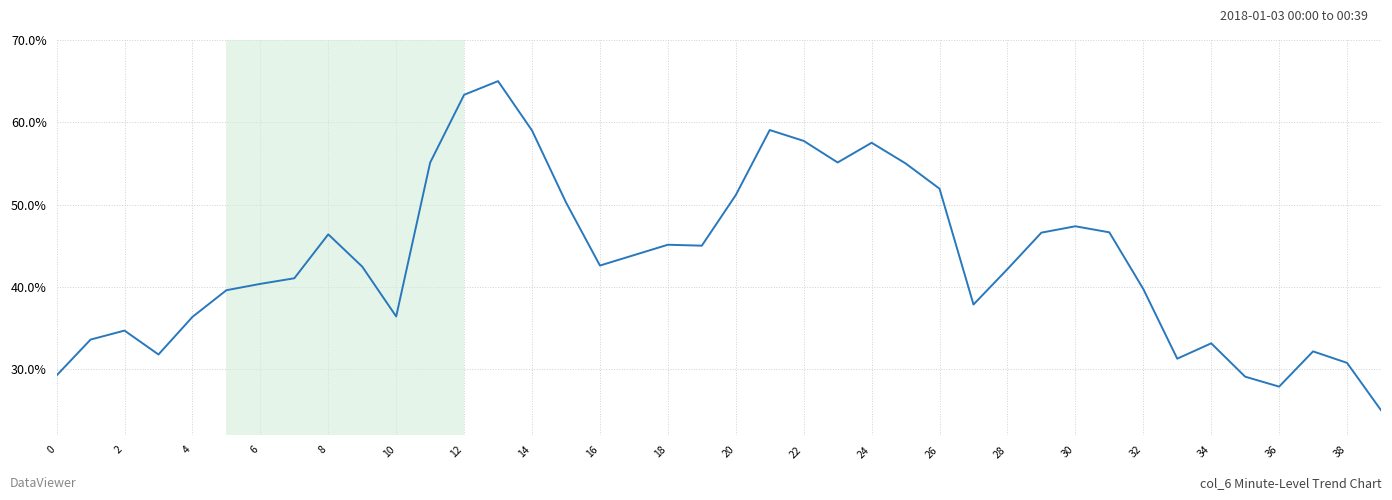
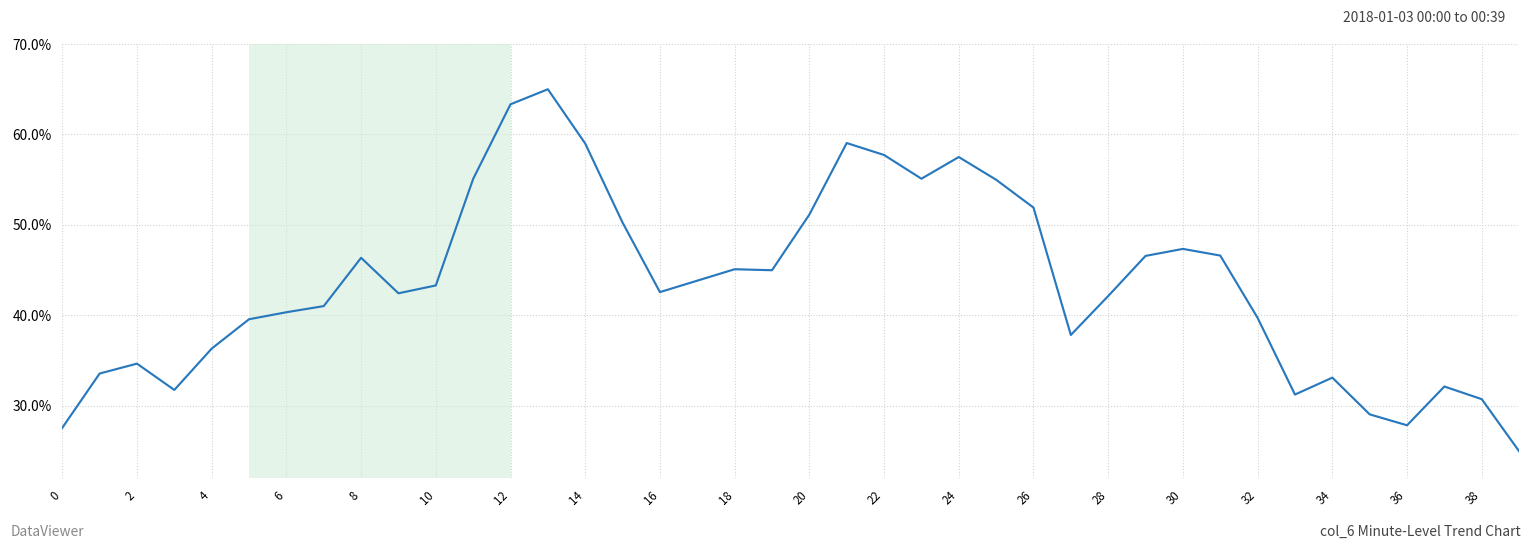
0: 29% -> 28%
10: 36% -> 43%
